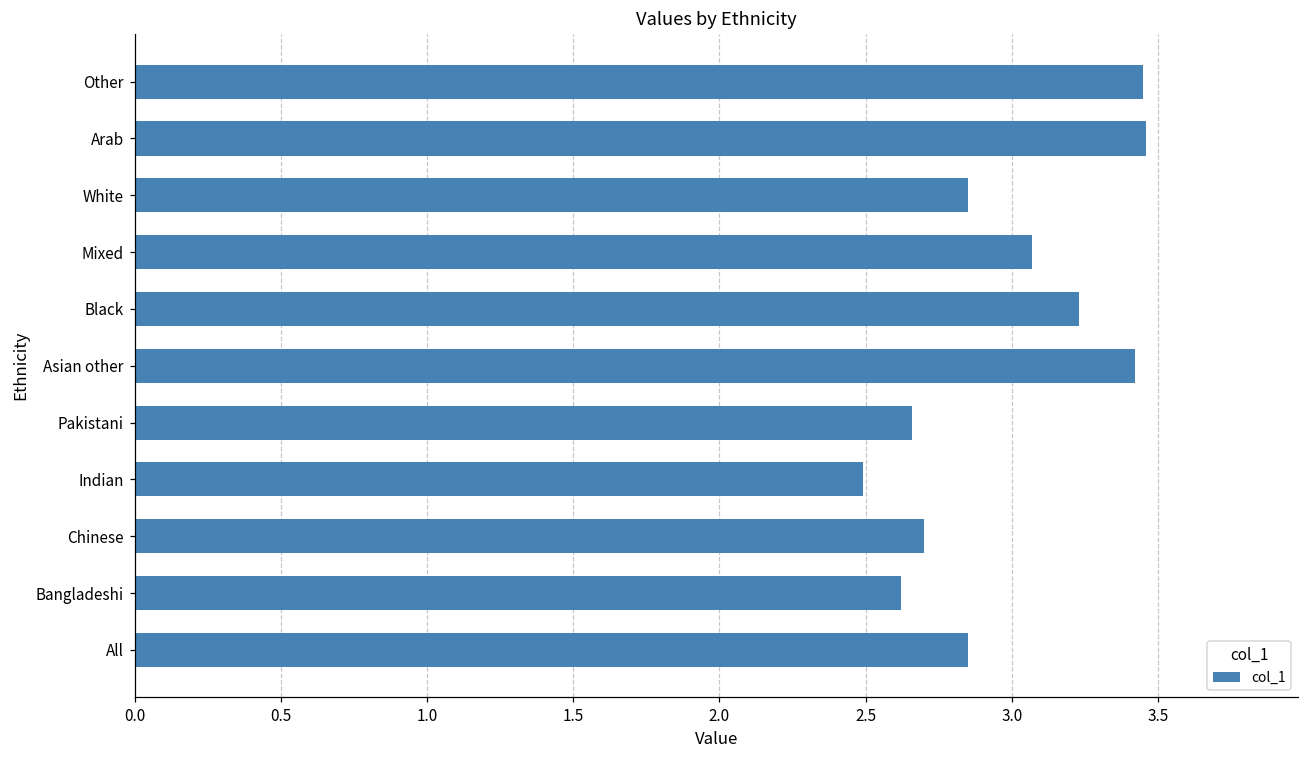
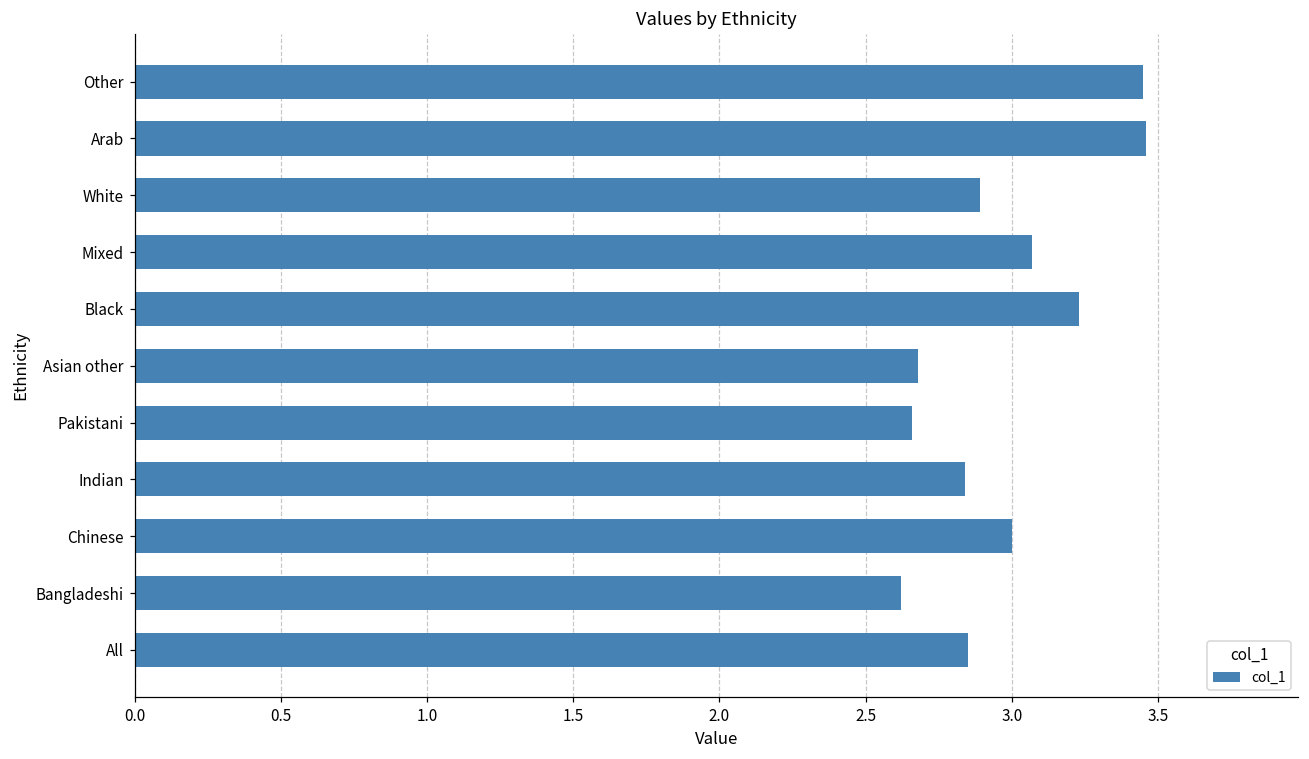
White: 2.85 -> 2.89
Asian other: 3.42 -> 2.68
Indian: 2.49 -> 2.84
Chinese: 2.7 -> 3.0
